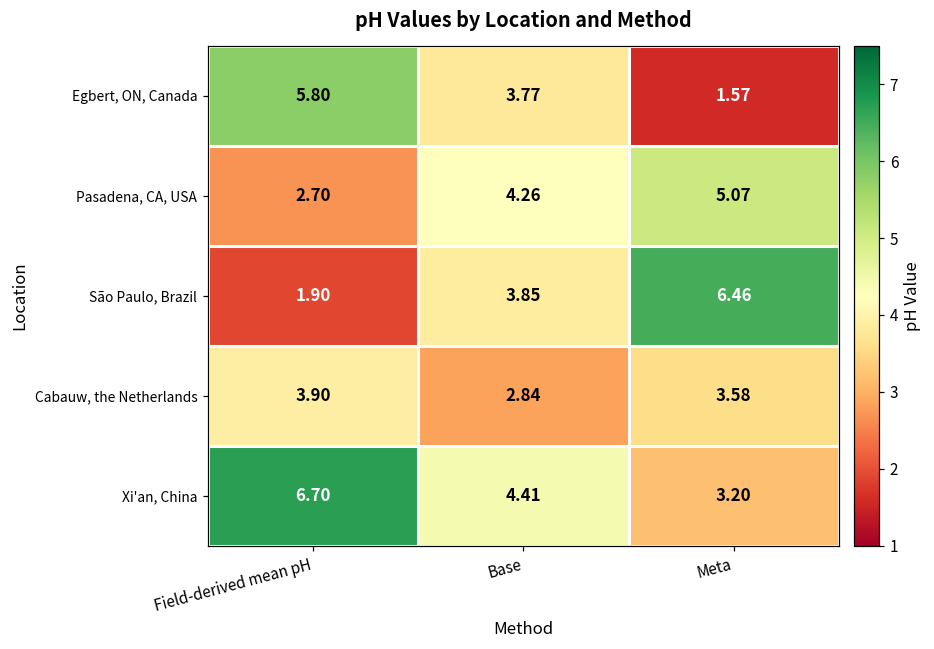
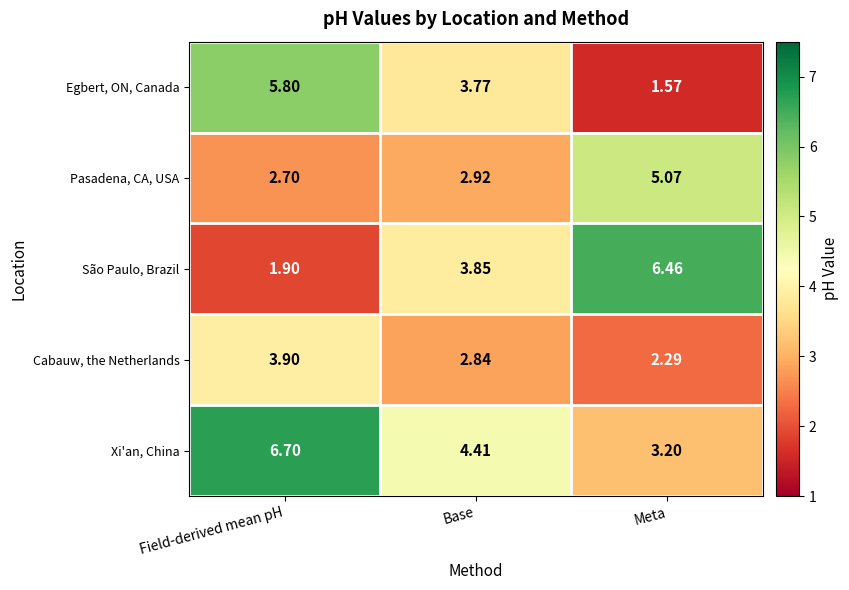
Pasadena, CA, USA, Base: 4.26 -> 2.92
Cabauw, the Netherlands, Meta: 3.58 -> 2.29
